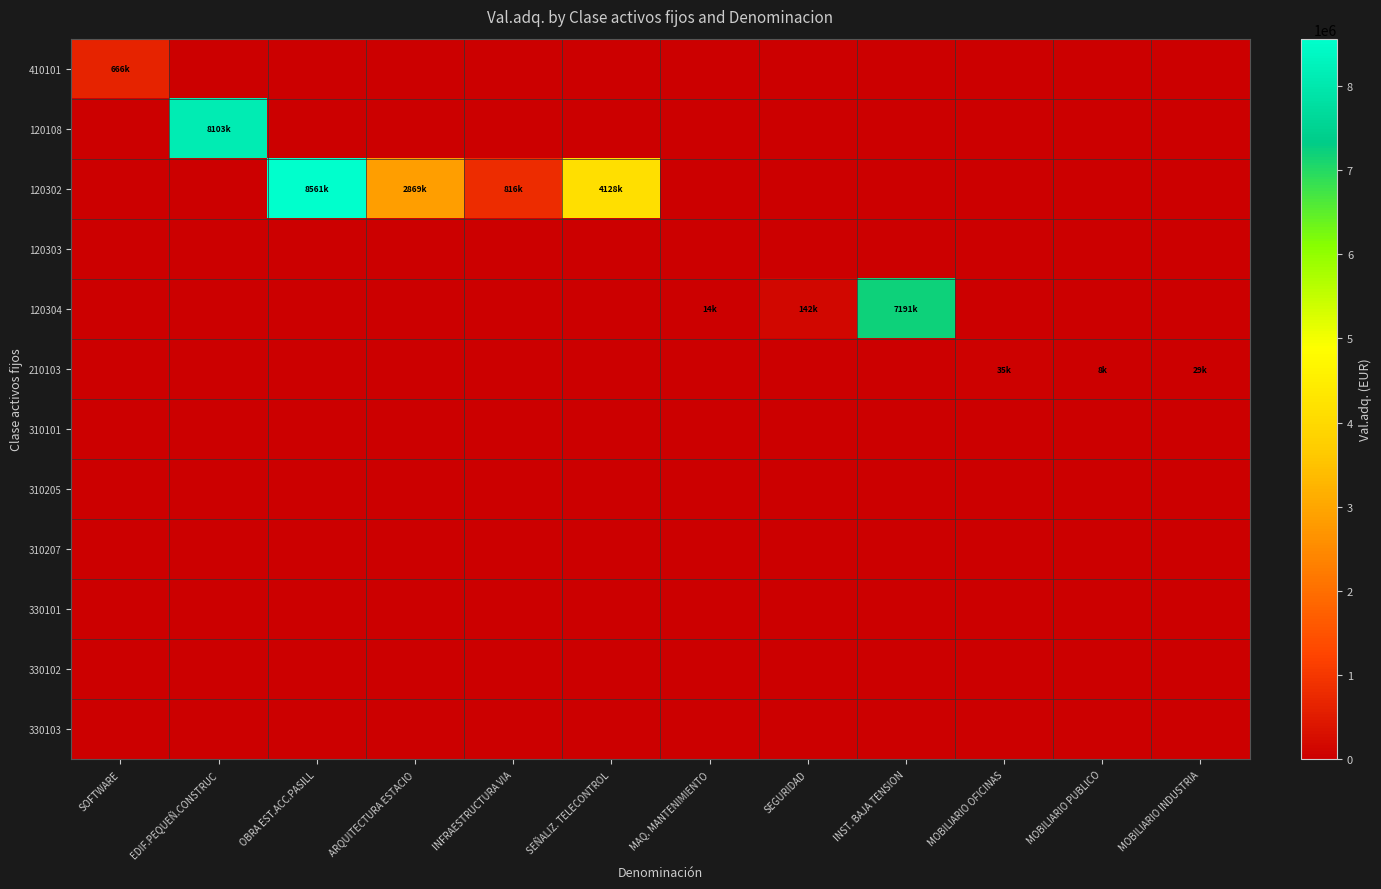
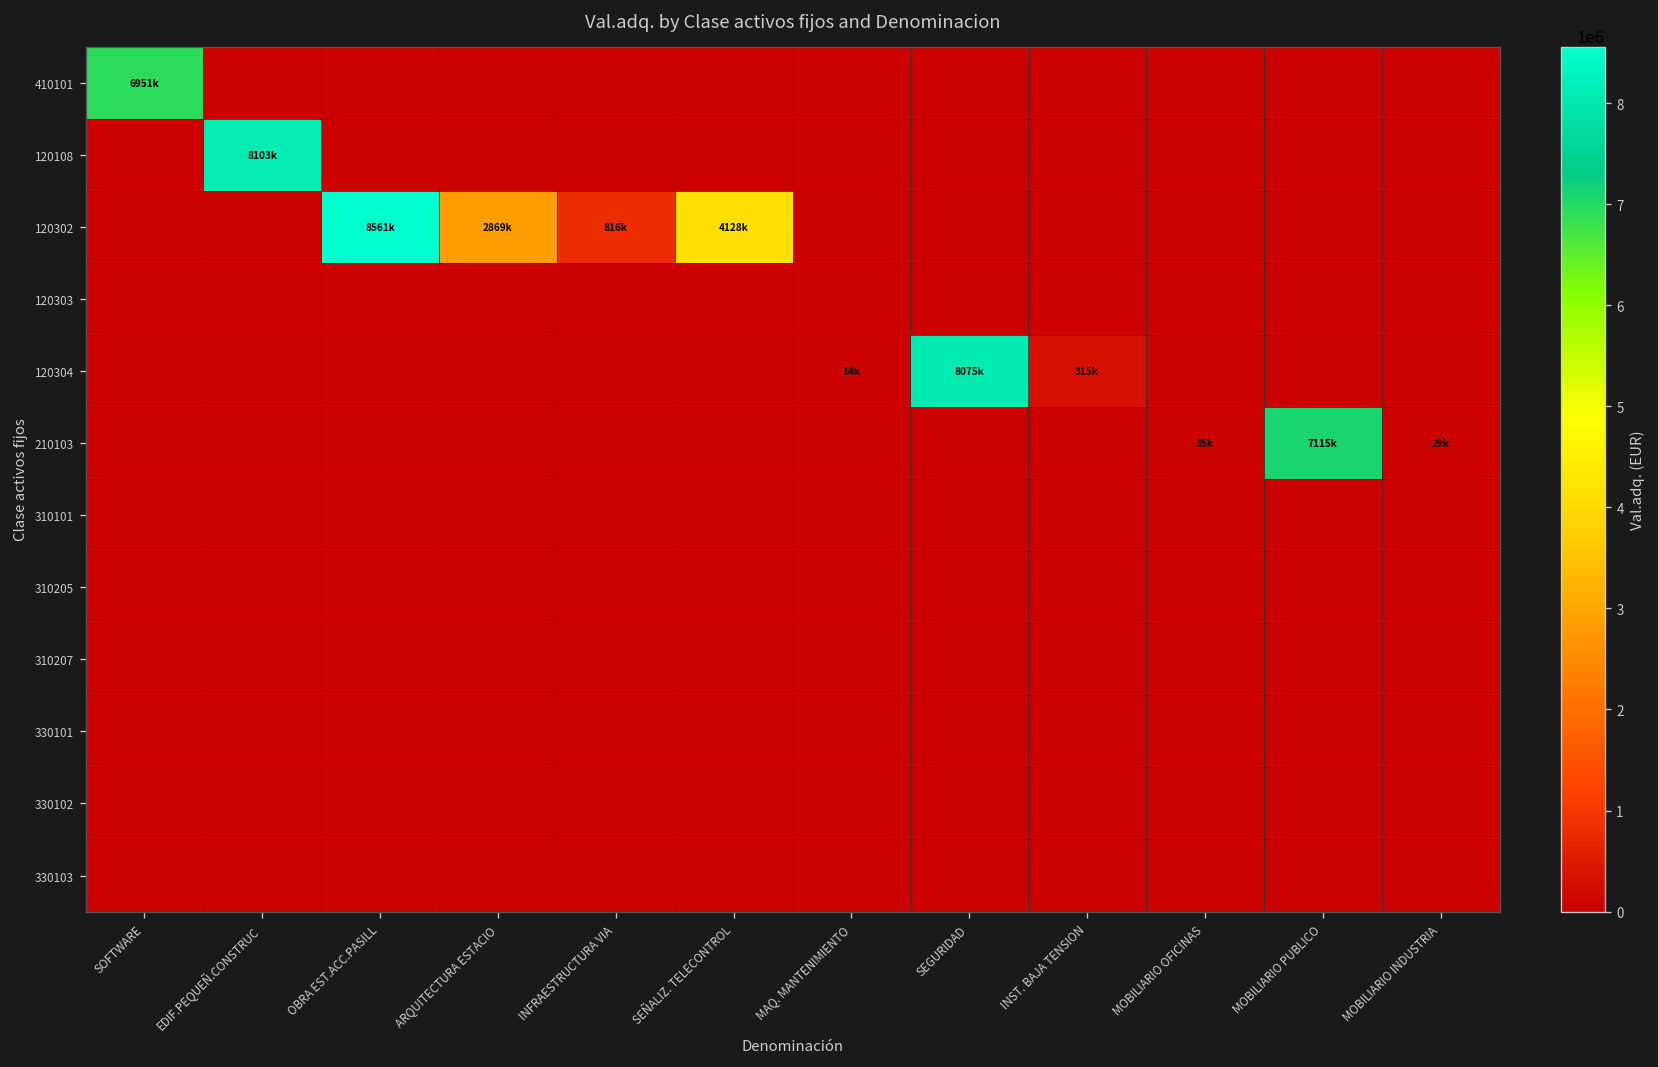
410101, SOFTWARE: 666k -> 6951k
120304, SEGURIDAD: 142k -> 8075k
120304, INST. BAJA TENSION: 7191k -> 315k
210103, MOBILIARIO PUBLICO: 8k -> 7115k
